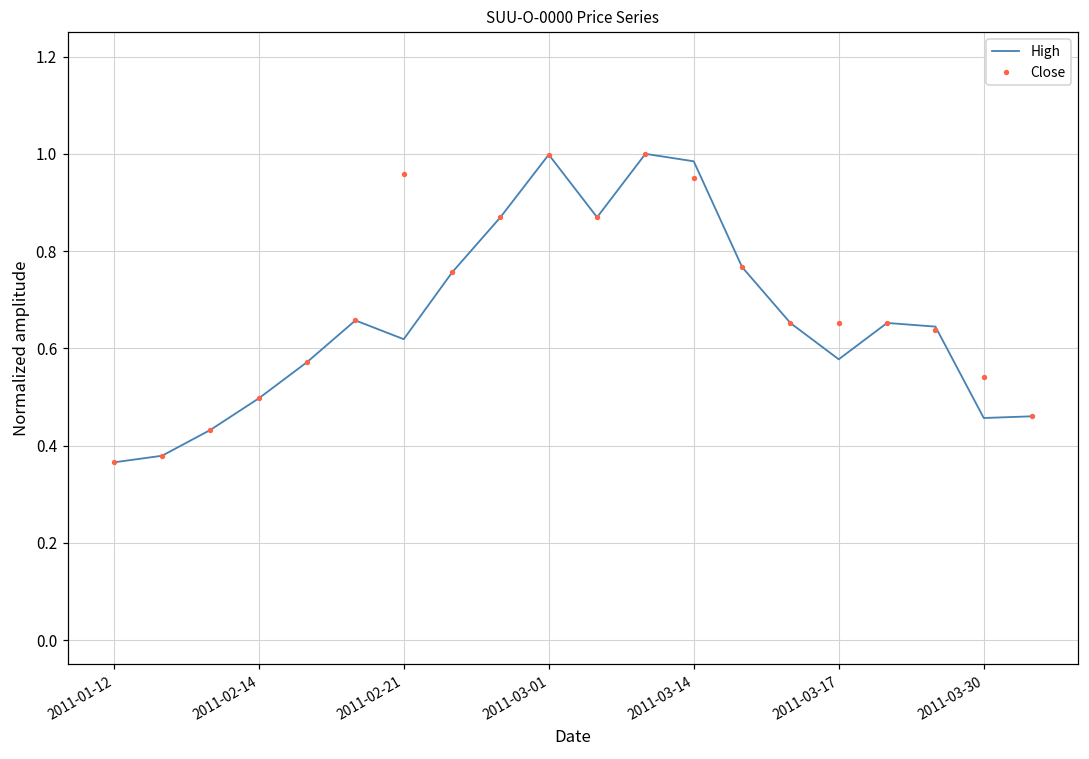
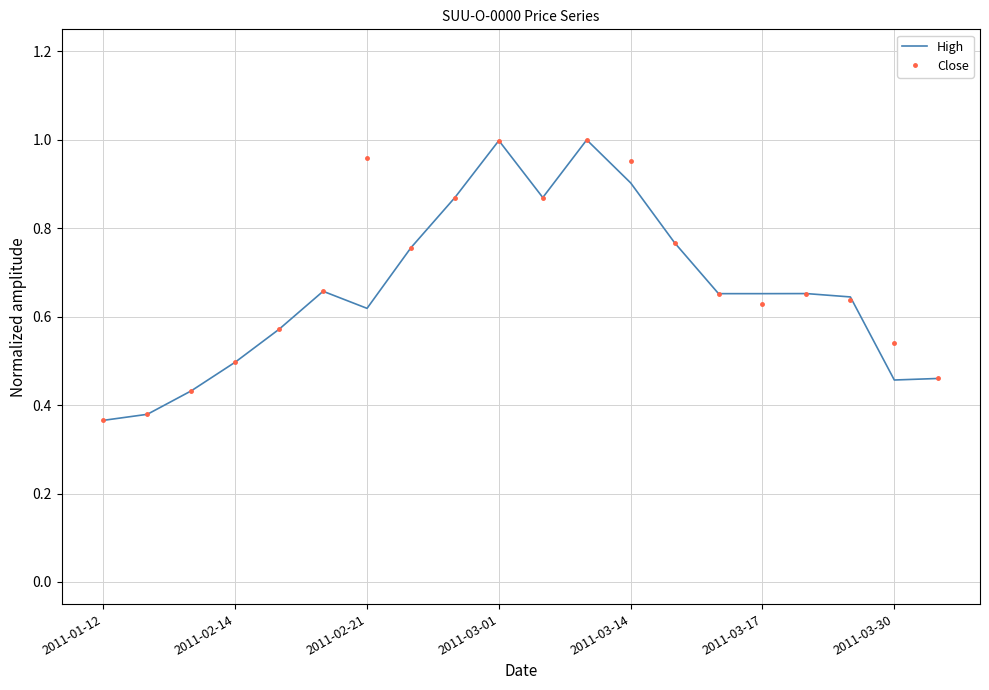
High, 2011-03-14: 0.98 -> 0.90
High, 2011-03-17: 0.58 -> 0.65
Close, 2011-03-17: 0.65 -> 0.63
